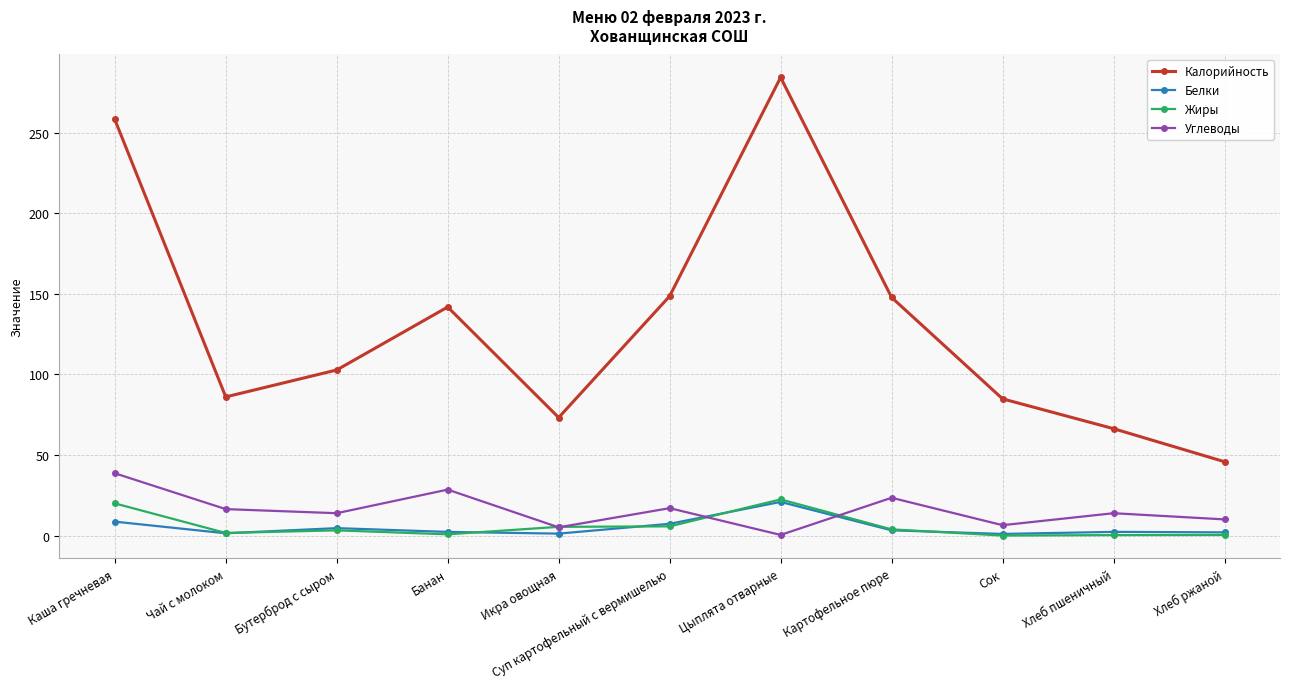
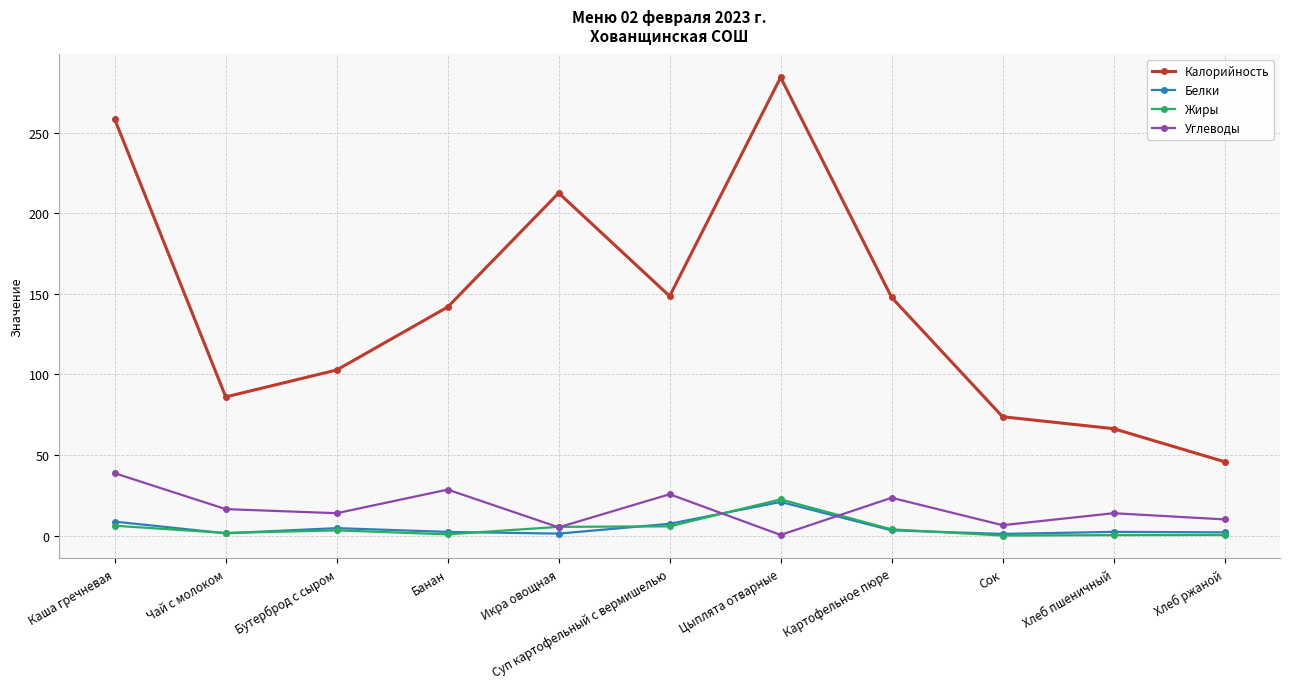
Жиры, Каша гречневая: 20 -> 6
Калорийность, Икра овощная: 73 -> 213
Углеводы, Суп картофельный с вермишелью: 17 -> 26
Калорийность, Сок: 85 -> 74
